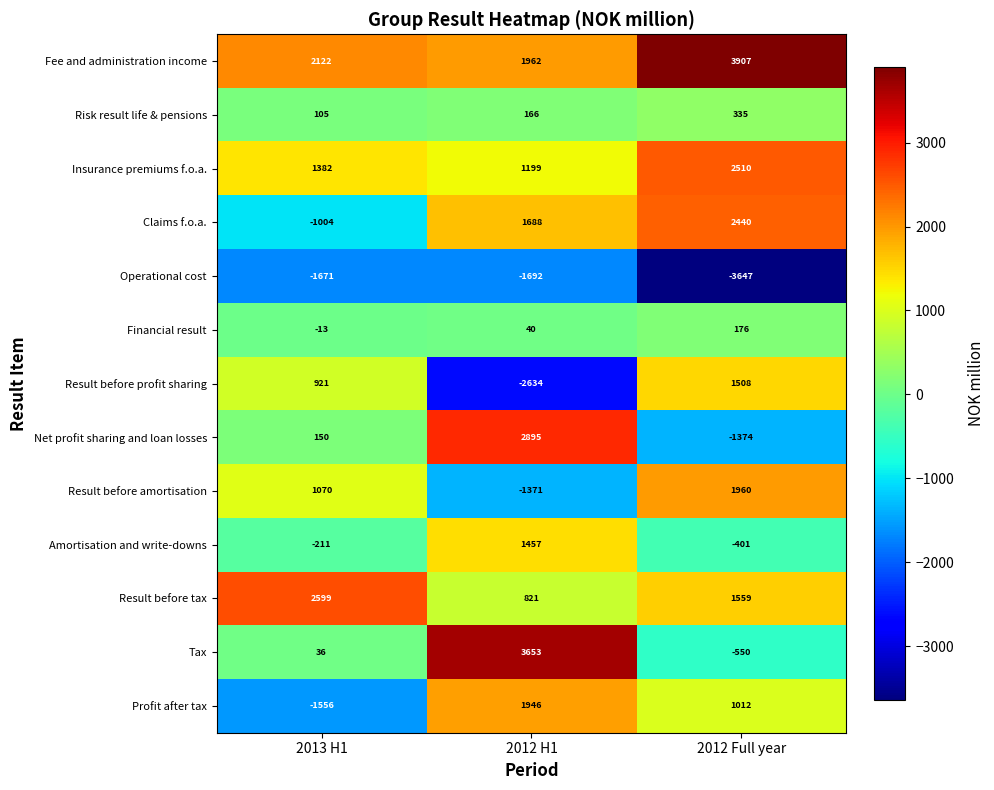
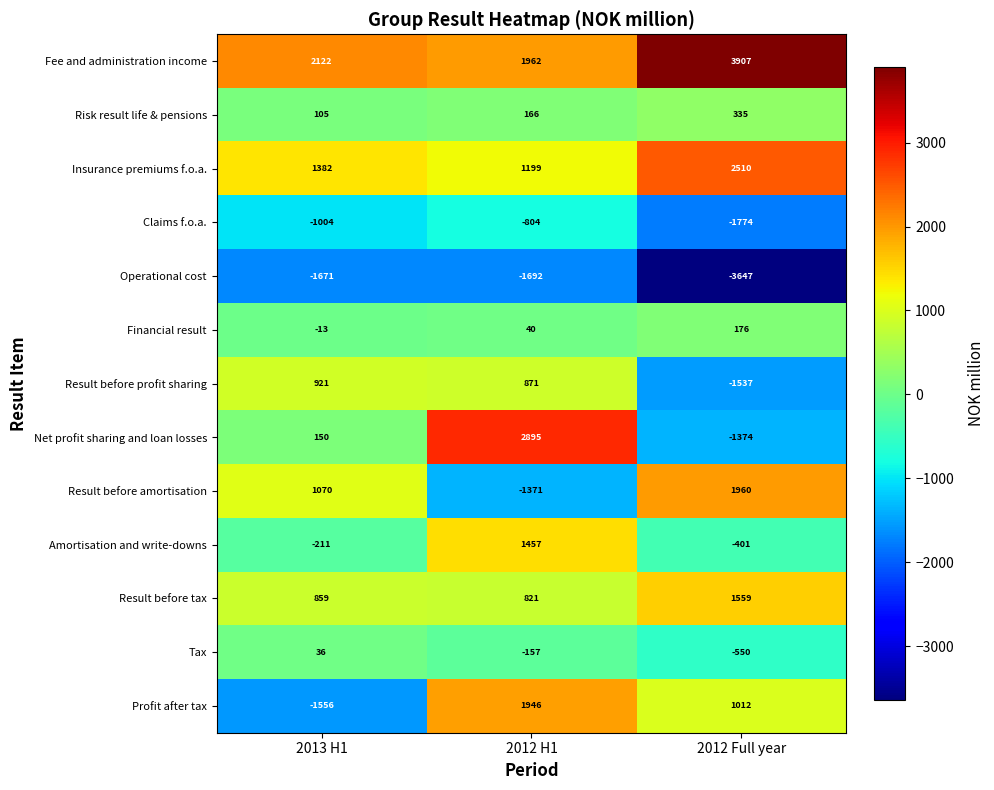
Claims f.o.a., 2012 H1: 1688 -> -804
Claims f.o.a., 2012 Full year: 2440 -> -1774
Result before profit sharing, 2012 H1: -2634 -> 871
Result before profit sharing, 2012 Full year: 1508 -> -1537
Result before tax, 2013 H1: 2599 -> 859
Tax, 2012 H1: 3653 -> -157
